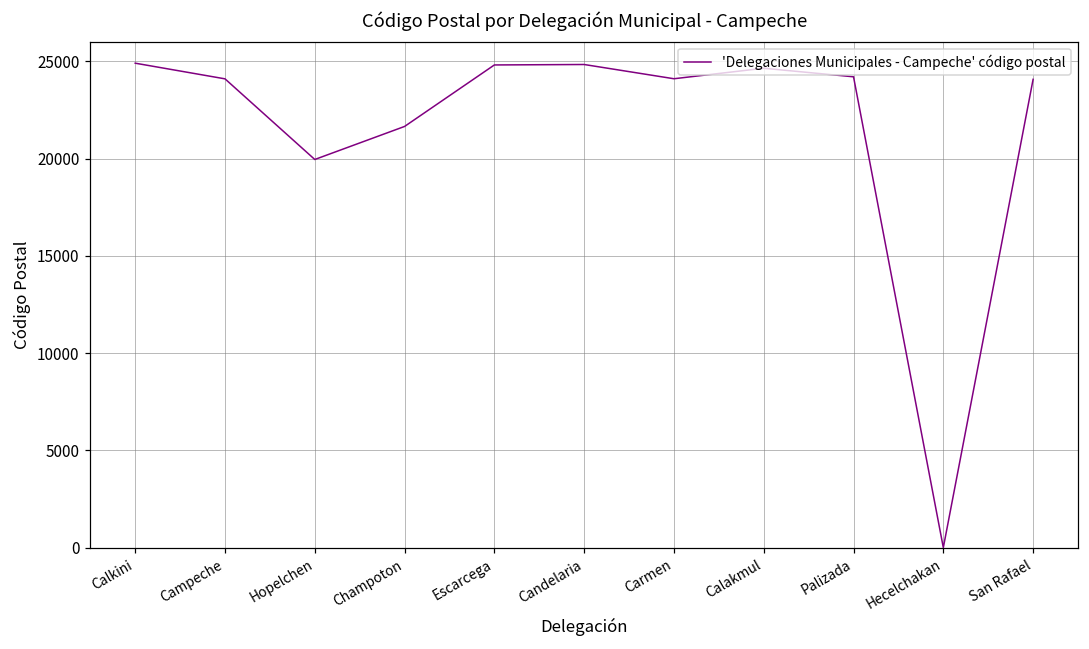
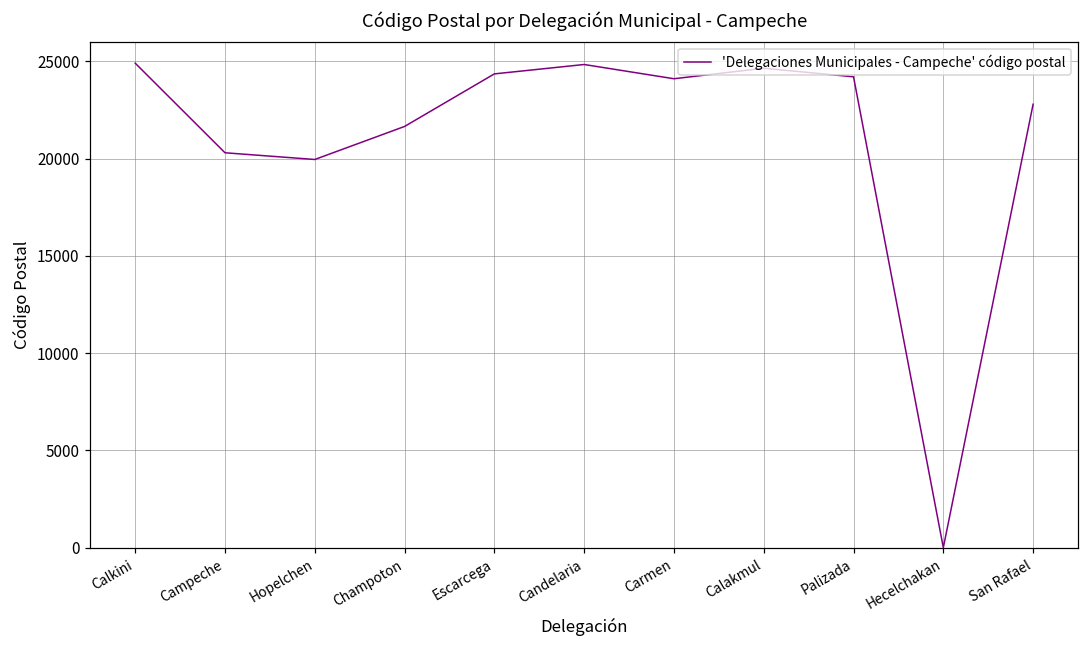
Campeche: 24100 -> 20300
Escarcega: 24800 -> 24400
San Rafael: 24100 -> 22800
